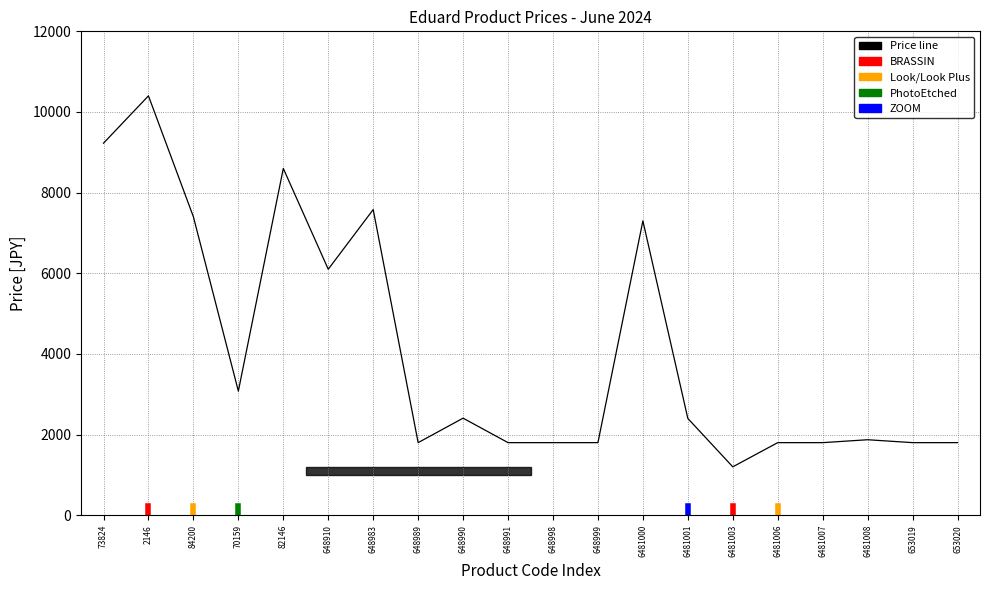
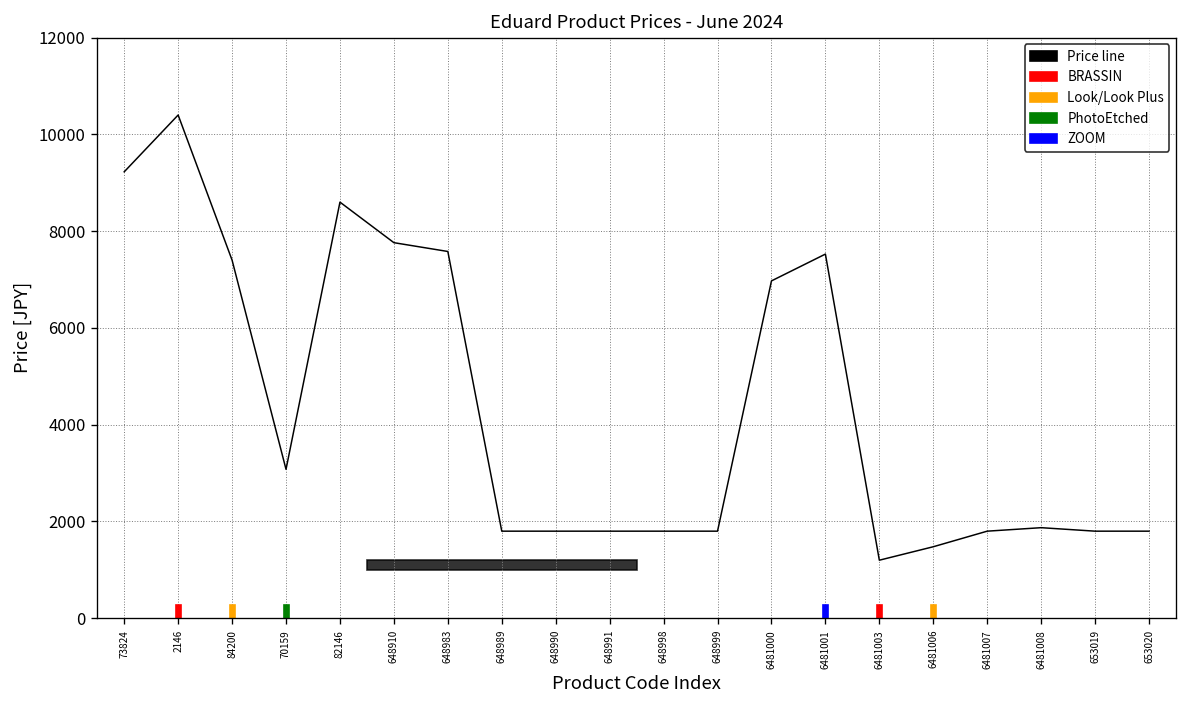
648910: 6100 -> 7800
648990: 2400 -> 1800
6481000: 7300 -> 7000
6481001: 2400 -> 7500
6481006: 1800 -> 1500
